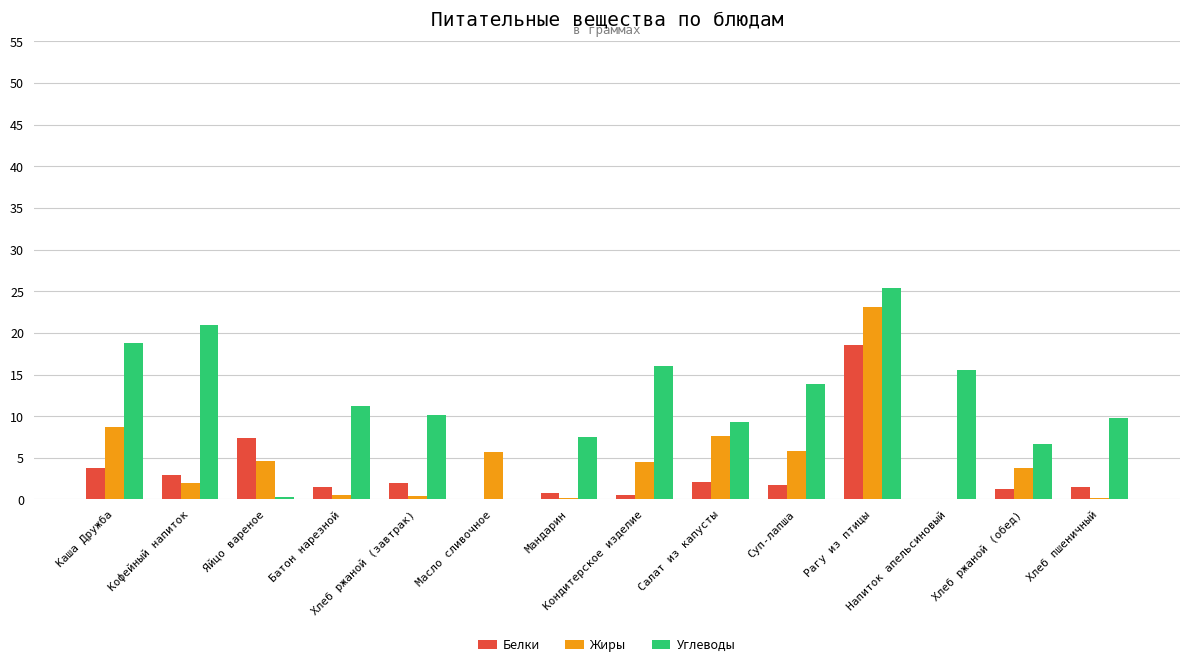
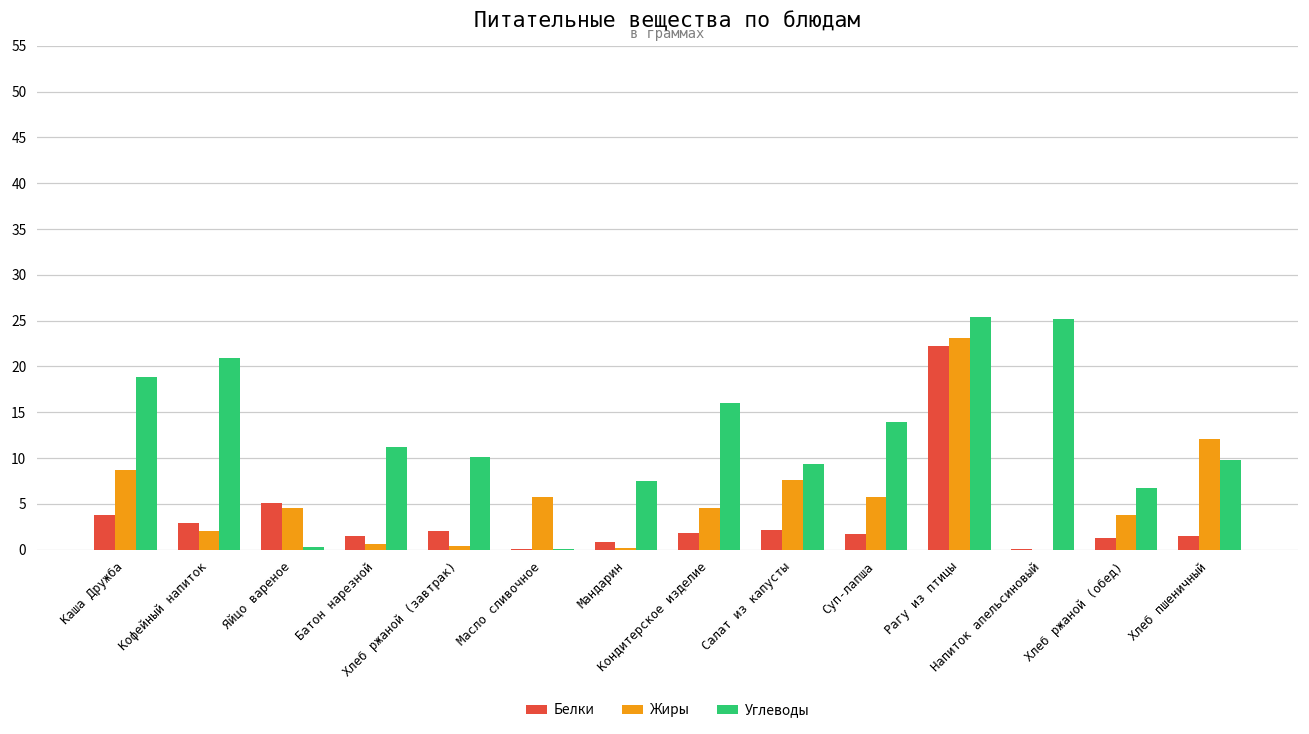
Белки, Яйцо вареное: 7 -> 5
Белки, Кондитерское изделие: 1 -> 2
Белки, Рагу из птицы: 19 -> 22
Углеводы, Напиток апельсиновый: 16 -> 25
Жиры, Хлеб пшеничный: 0 -> 12
